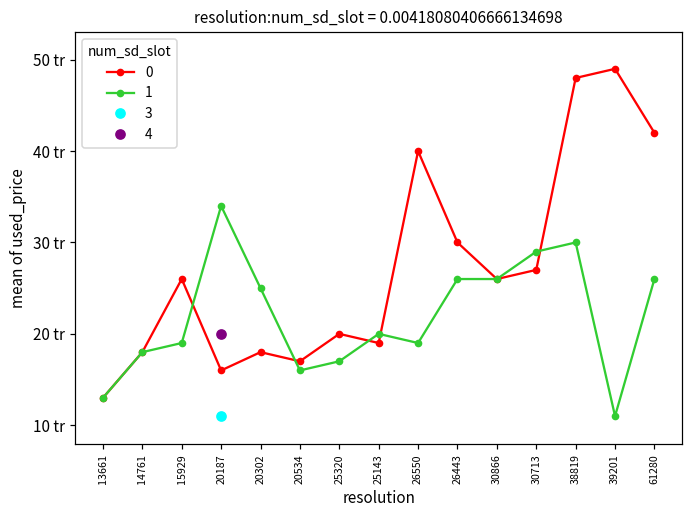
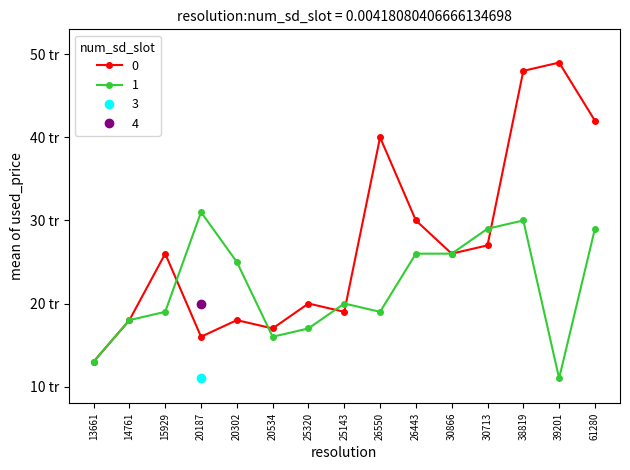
1, 20187: 34 tr -> 31 tr
1, 61280: 26 tr -> 29 tr
